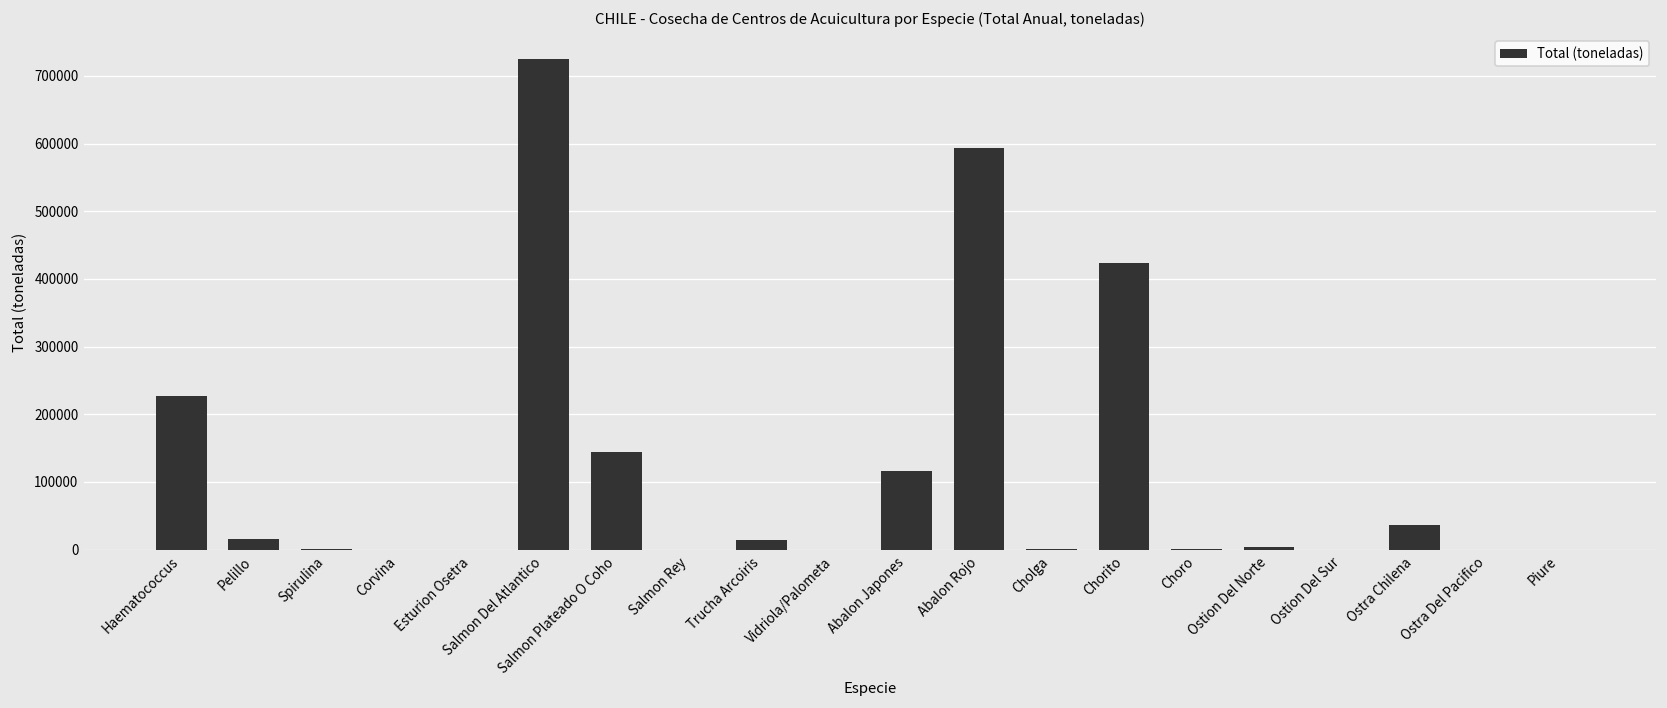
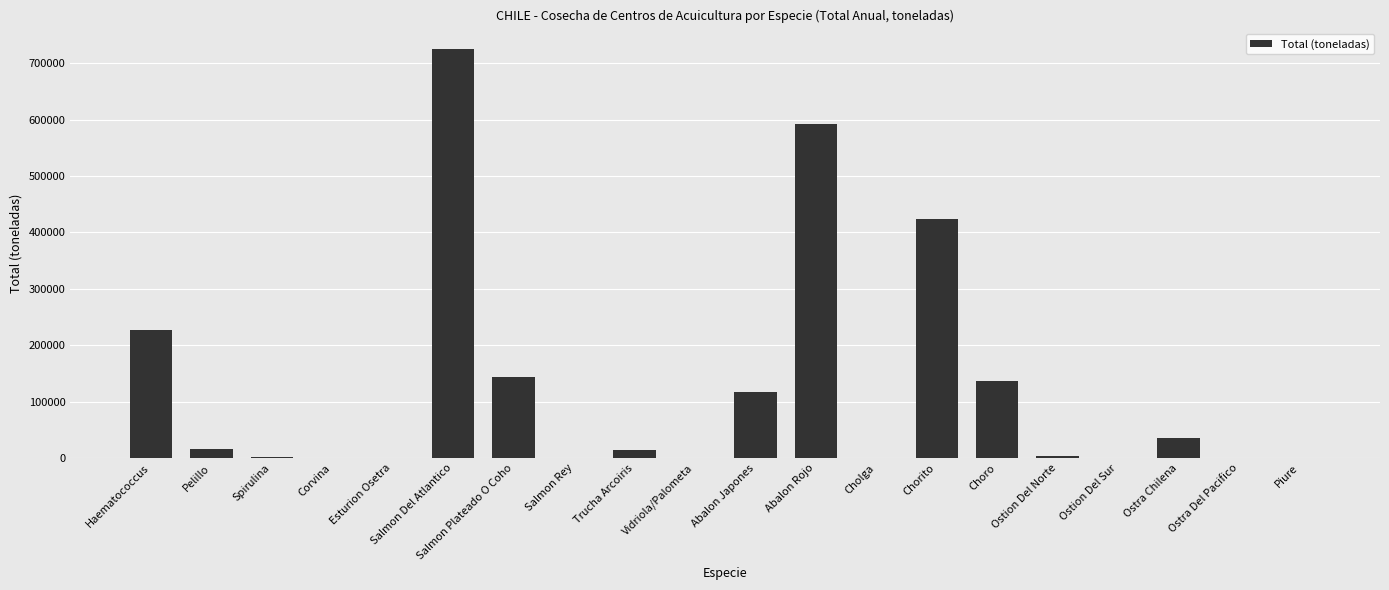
Choro: 0 -> 140000
